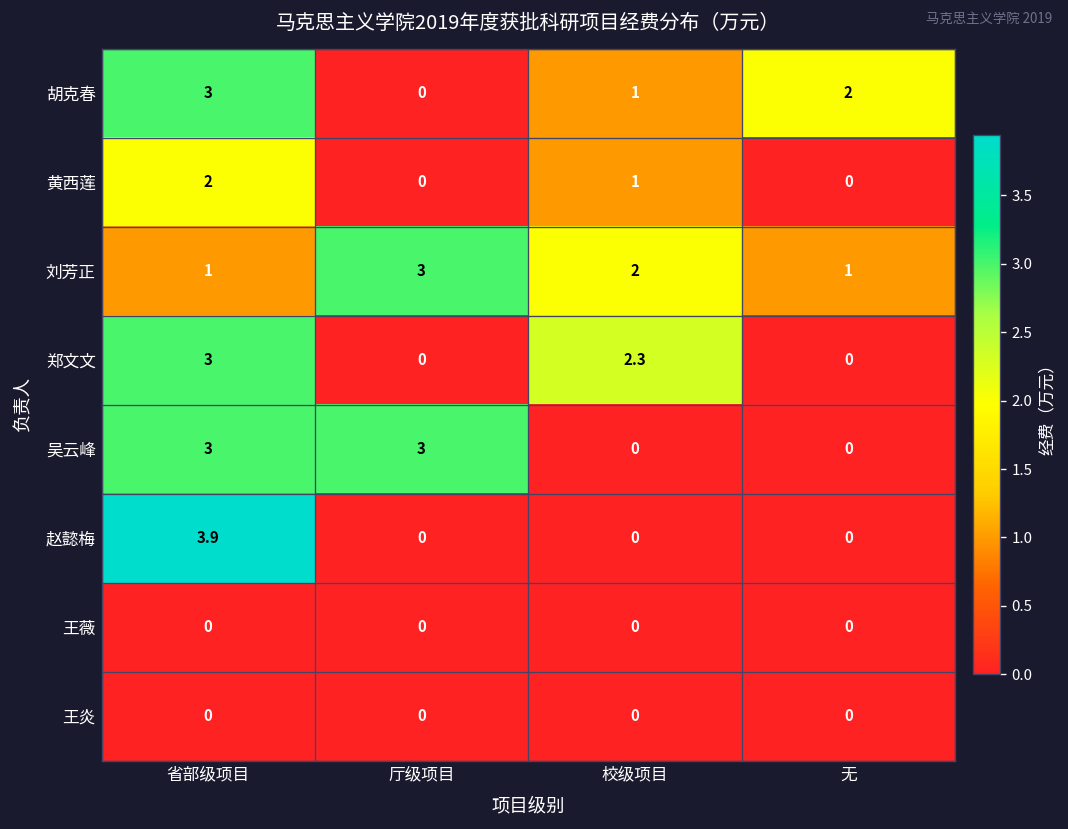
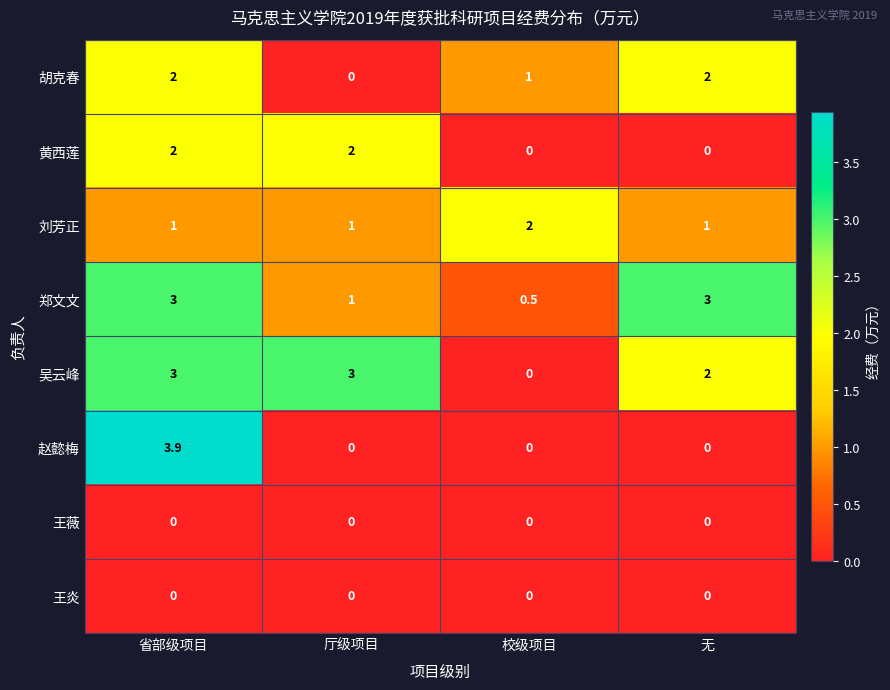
胡克春, 省部级项目: 3 -> 2
黄西莲, 厅级项目: 0 -> 2
黄西莲, 校级项目: 1 -> 0
刘芳正, 厅级项目: 3 -> 1
郑文文, 厅级项目: 0 -> 1
郑文文, 校级项目: 2.3 -> 0.5
郑文文, 无: 0 -> 3
吴云峰, 无: 0 -> 2
